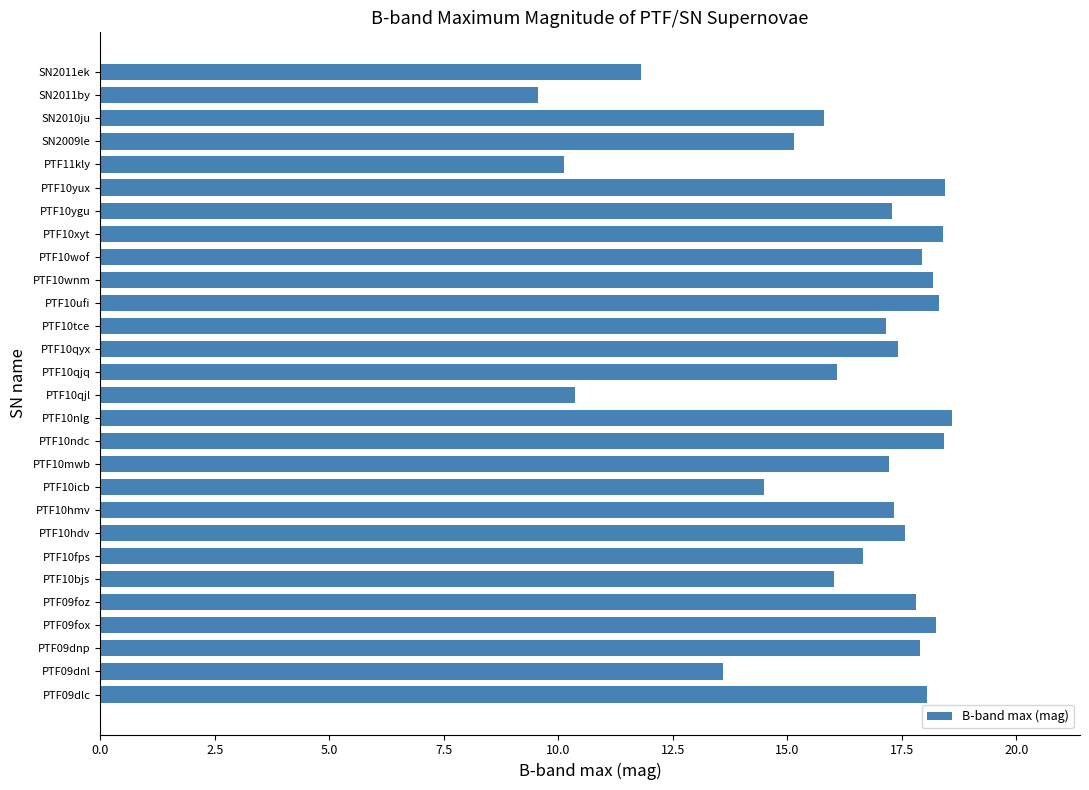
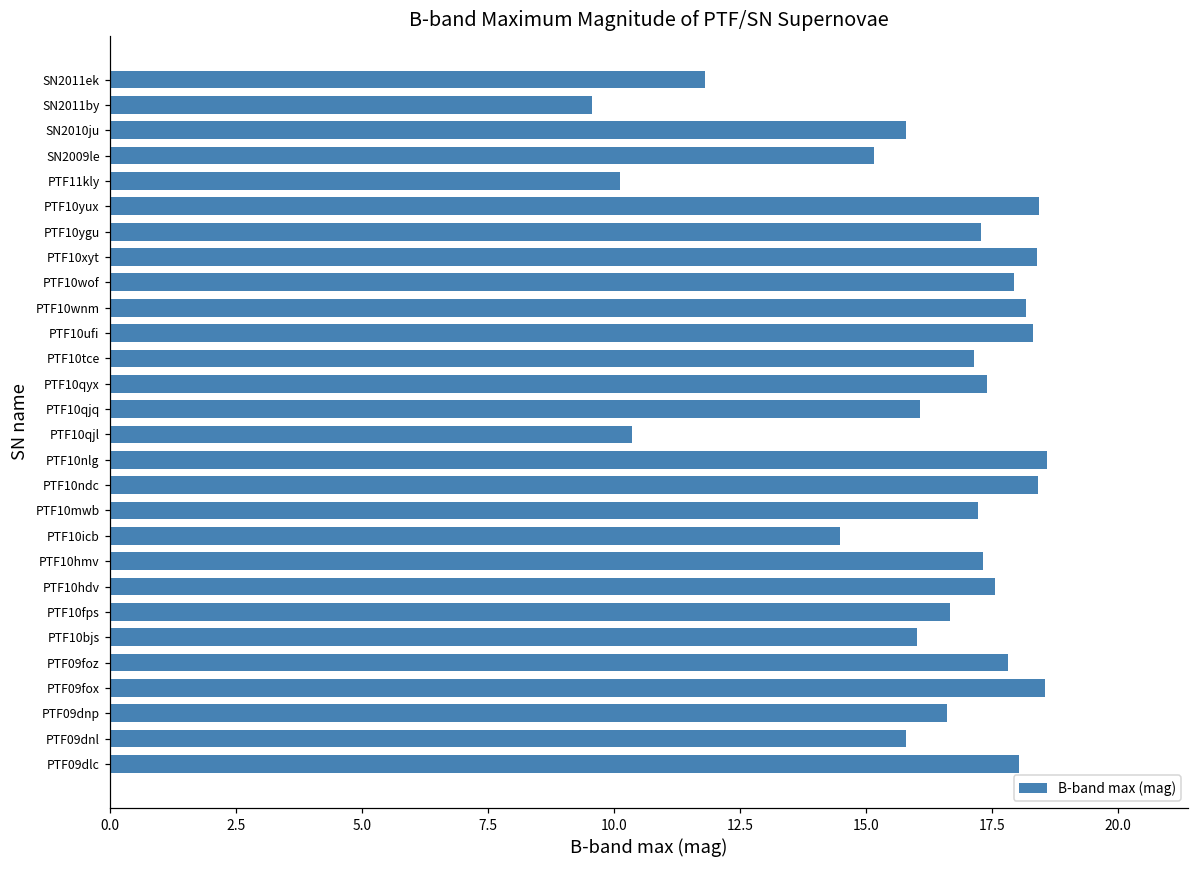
PTF09fox: 18.3 -> 18.6
PTF09dnp: 17.9 -> 16.6
PTF09dnl: 13.6 -> 15.8
